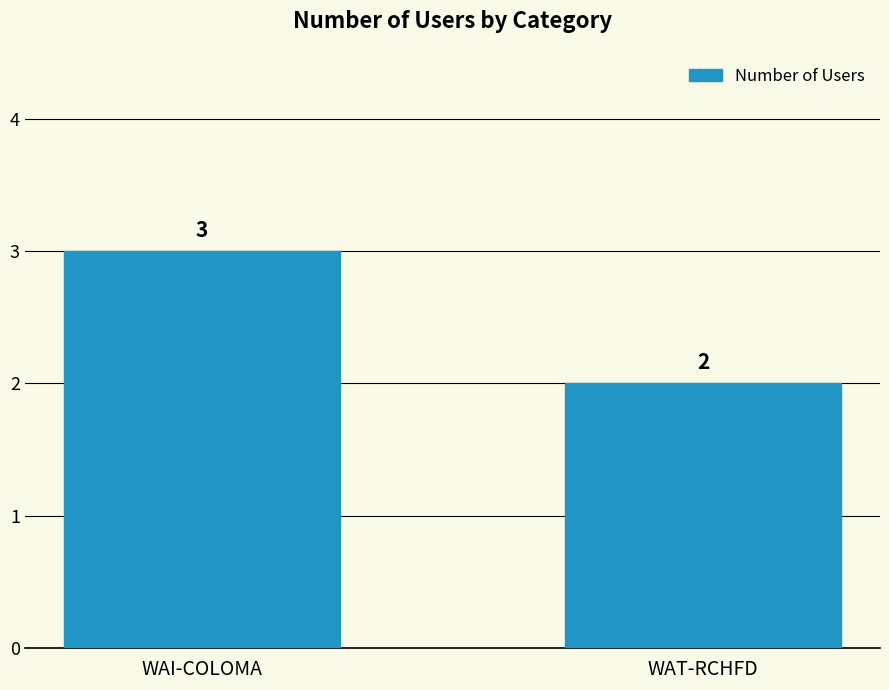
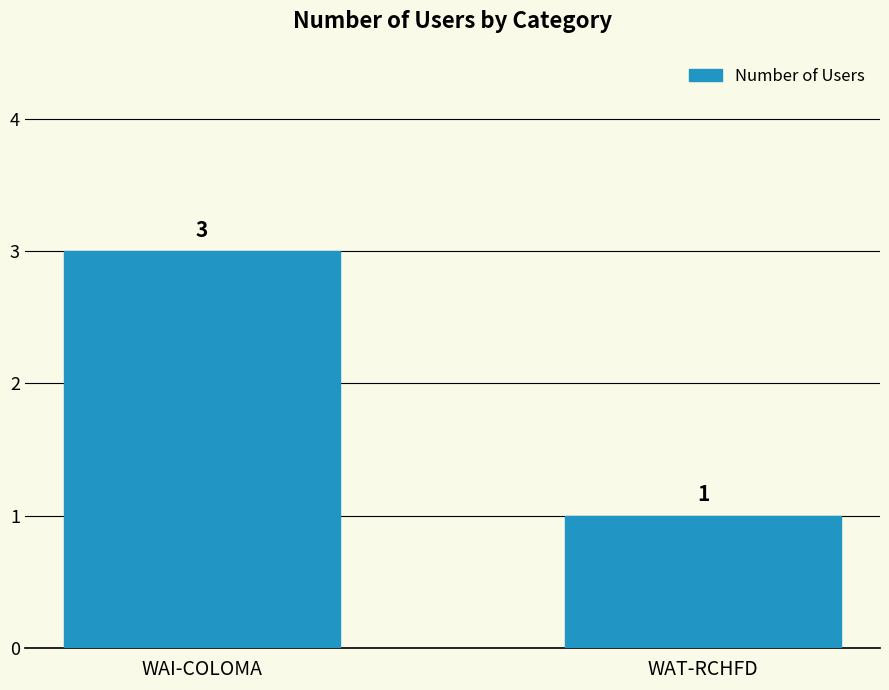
WAT-RCHFD: 2 -> 1
